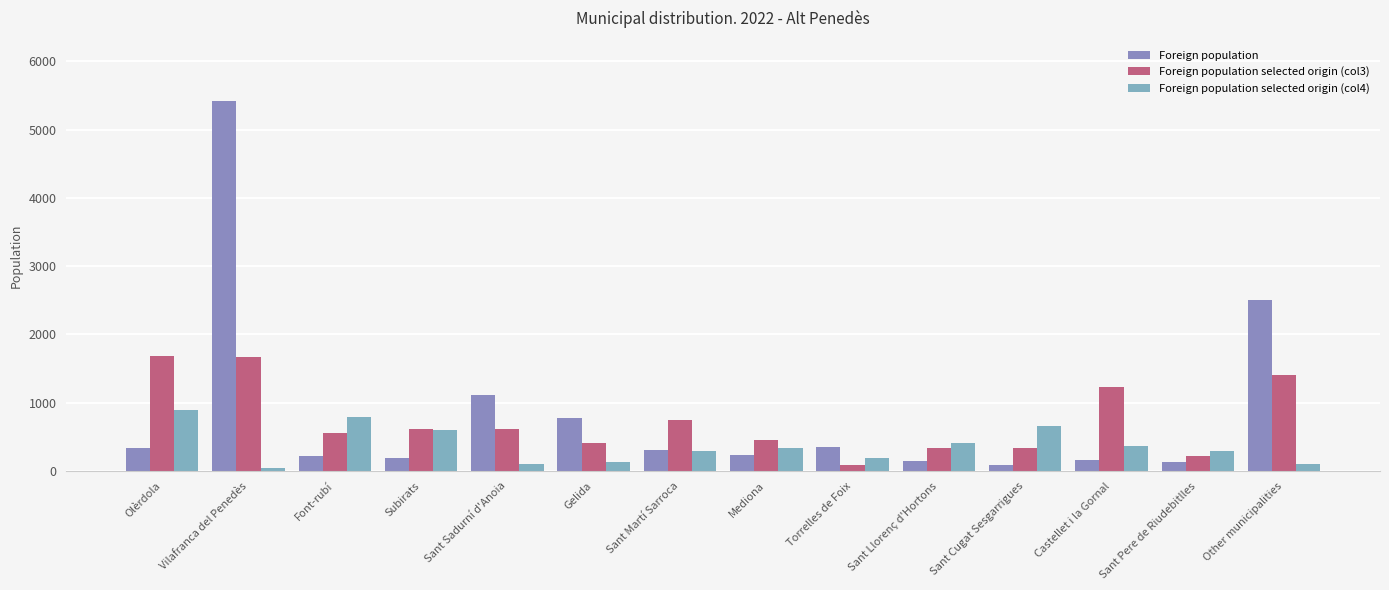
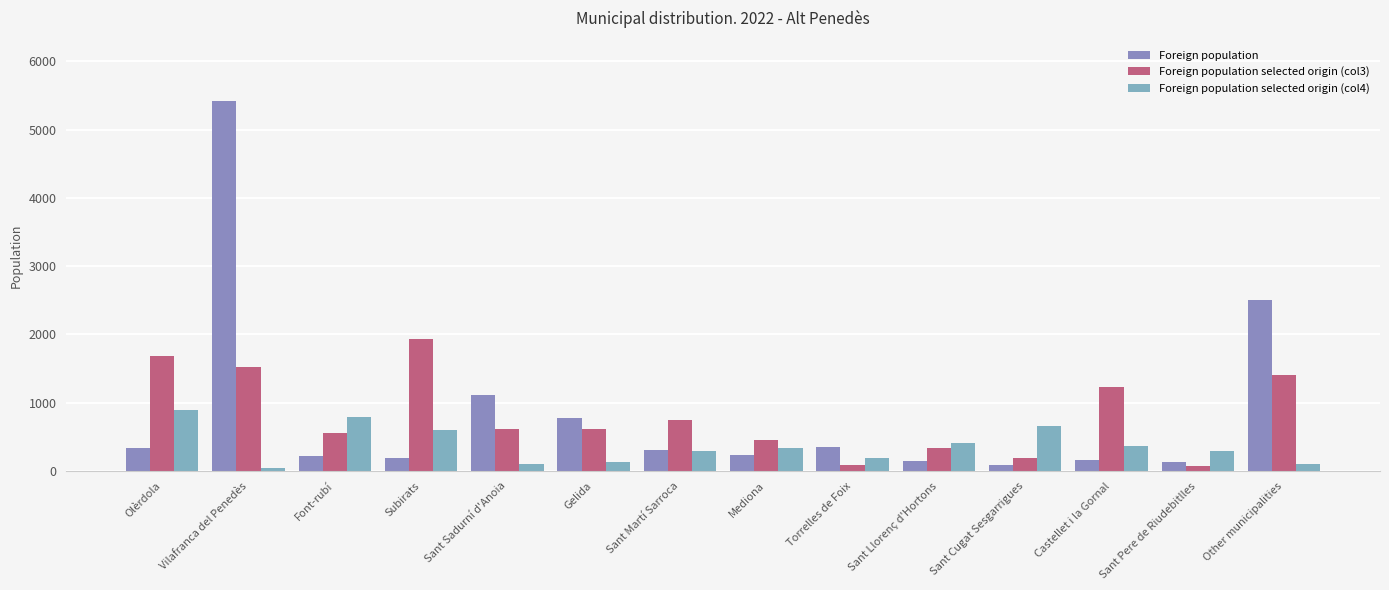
Foreign population selected origin (col3), Vilafranca del Penedès: 1700 -> 1500
Foreign population selected origin (col3), Subirats: 600 -> 1900
Foreign population selected origin (col3), Gelida: 400 -> 600
Foreign population selected origin (col3), Sant Cugat Sesgarrigues: 300 -> 200
Foreign population selected origin (col3), Sant Pere de Riudebitlles: 200 -> 100
